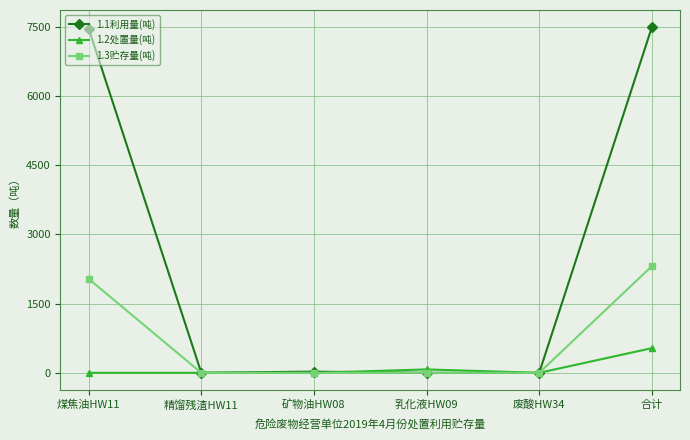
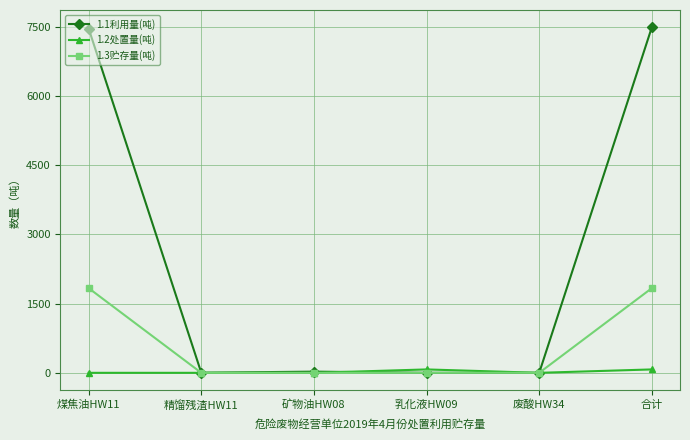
1.3贮存量(吨), 煤焦油HW11: 2000 -> 1800
1.2处置量(吨), 合计: 500 -> 100
1.3贮存量(吨), 合计: 2300 -> 1800
